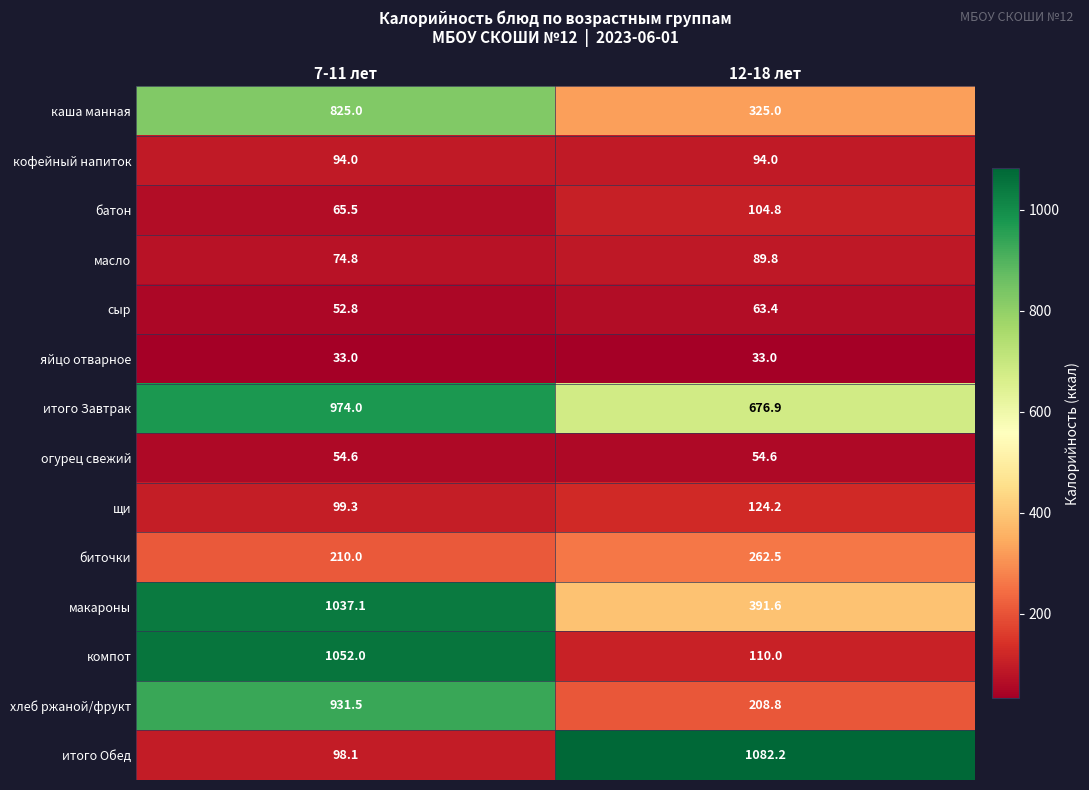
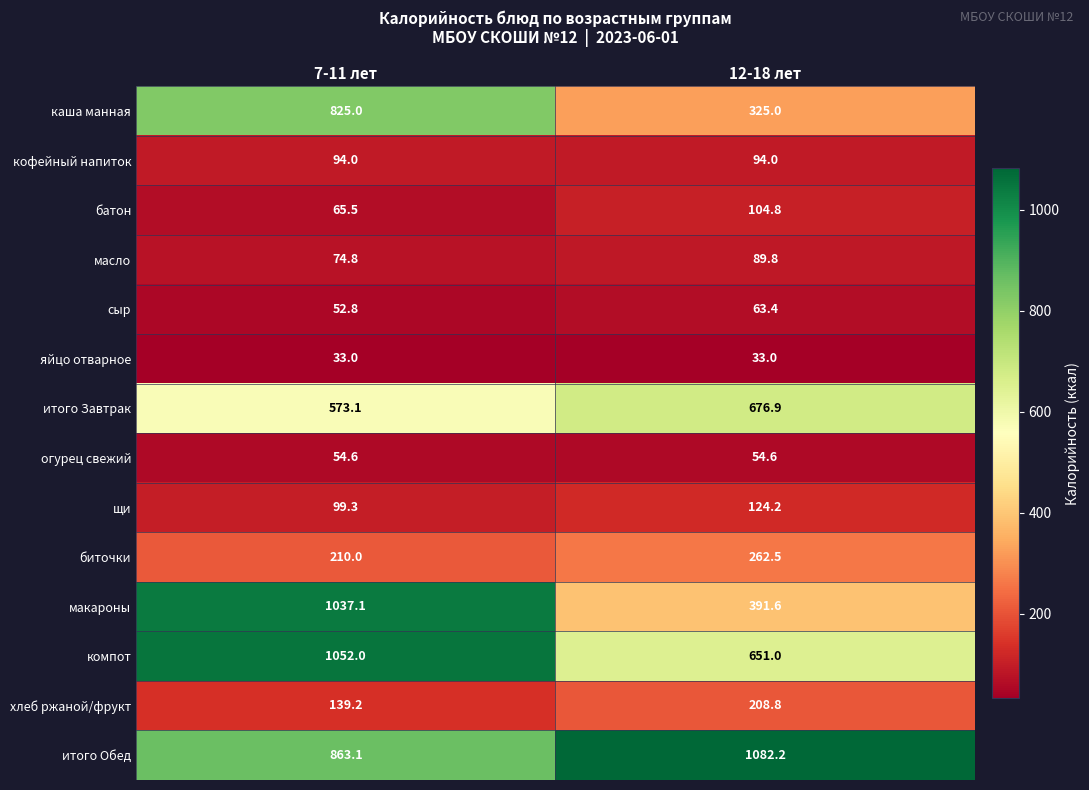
итого Завтрак, 7-11 лет: 974.0 -> 573.1
компот, 12-18 лет: 110.0 -> 651.0
хлеб ржаной/фрукт, 7-11 лет: 931.5 -> 139.2
итого Обед, 7-11 лет: 98.1 -> 863.1
